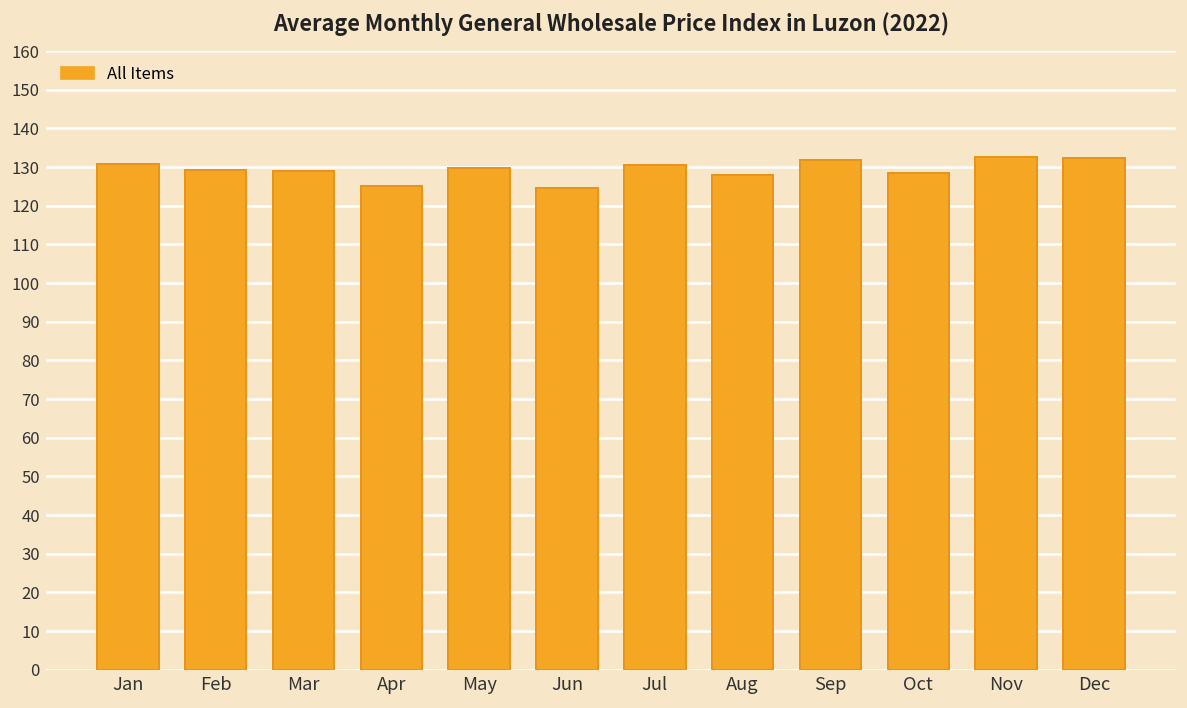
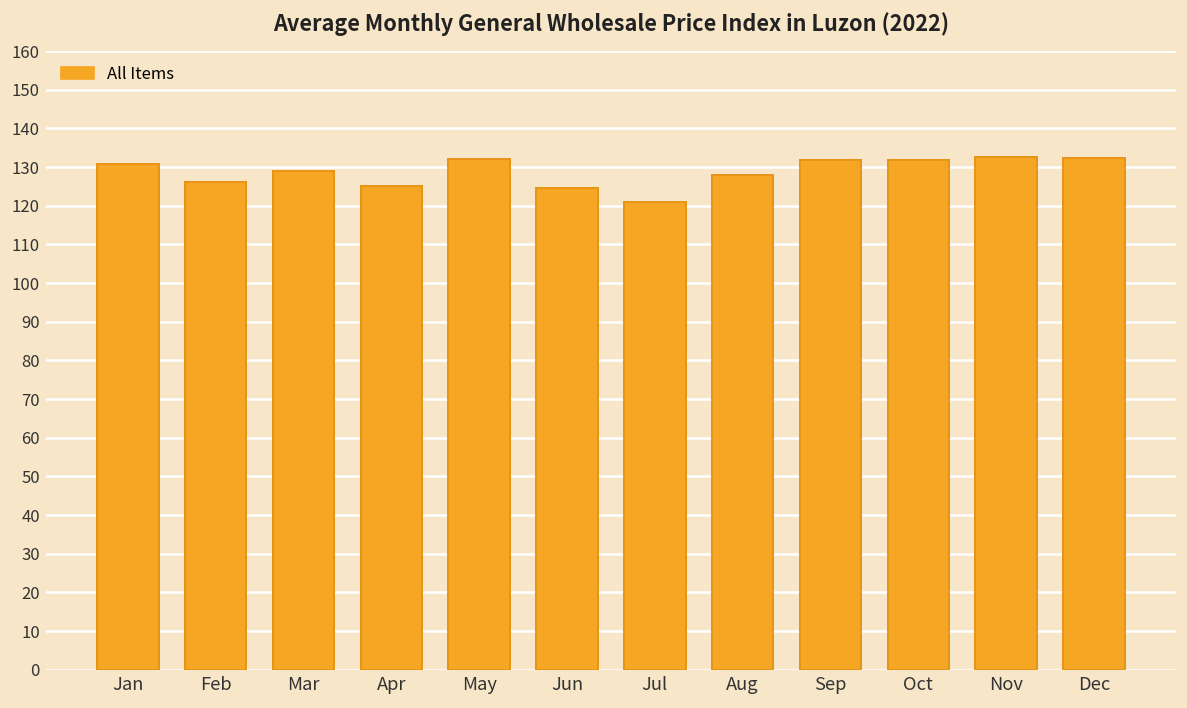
Feb: 129 -> 126
May: 130 -> 132
Jul: 131 -> 121
Oct: 129 -> 132
